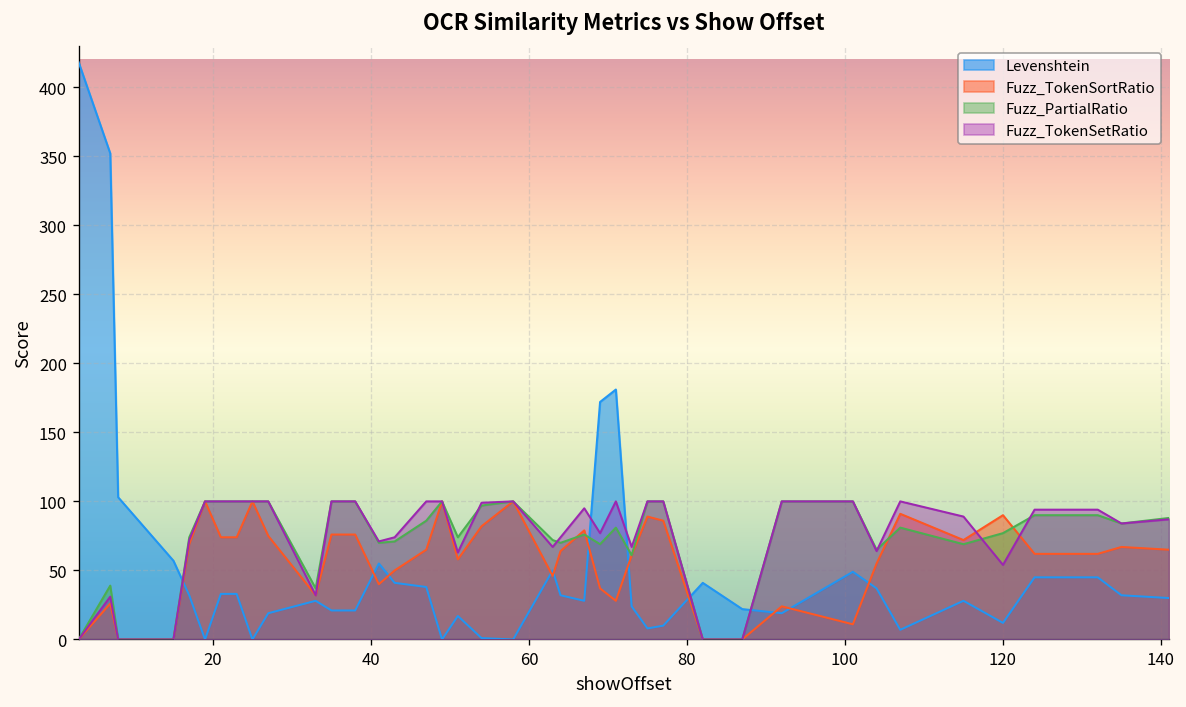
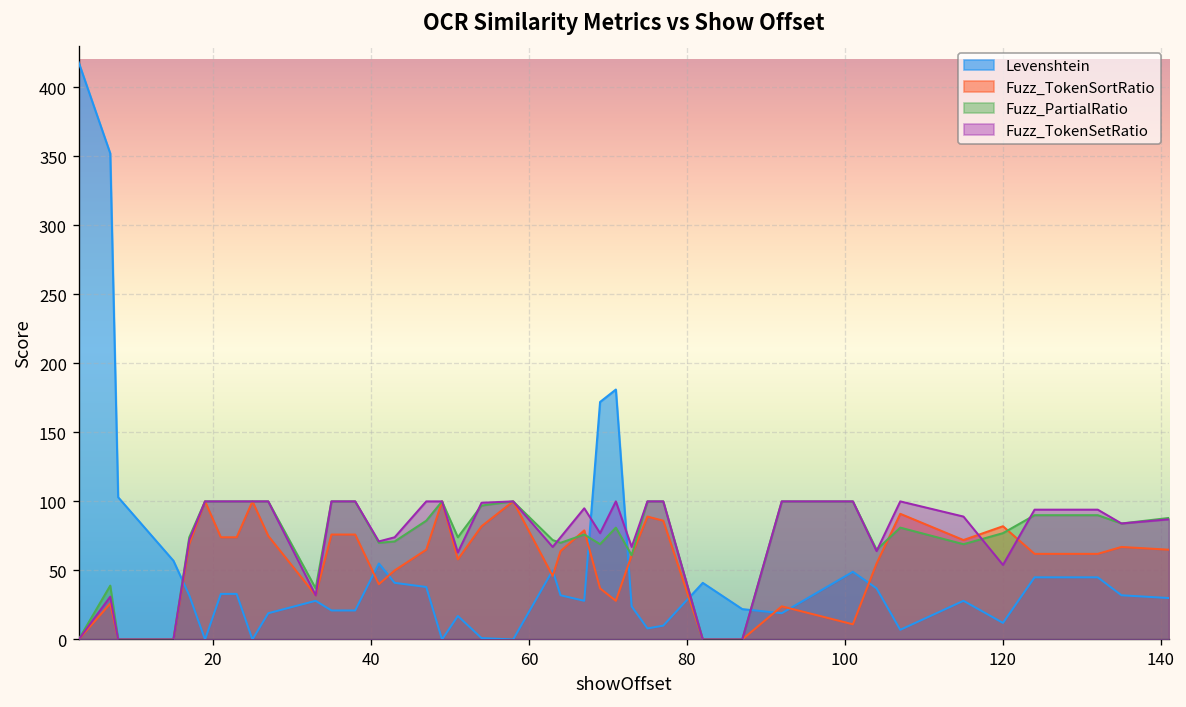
Fuzz_TokenSortRatio, 120: 90 -> 82
